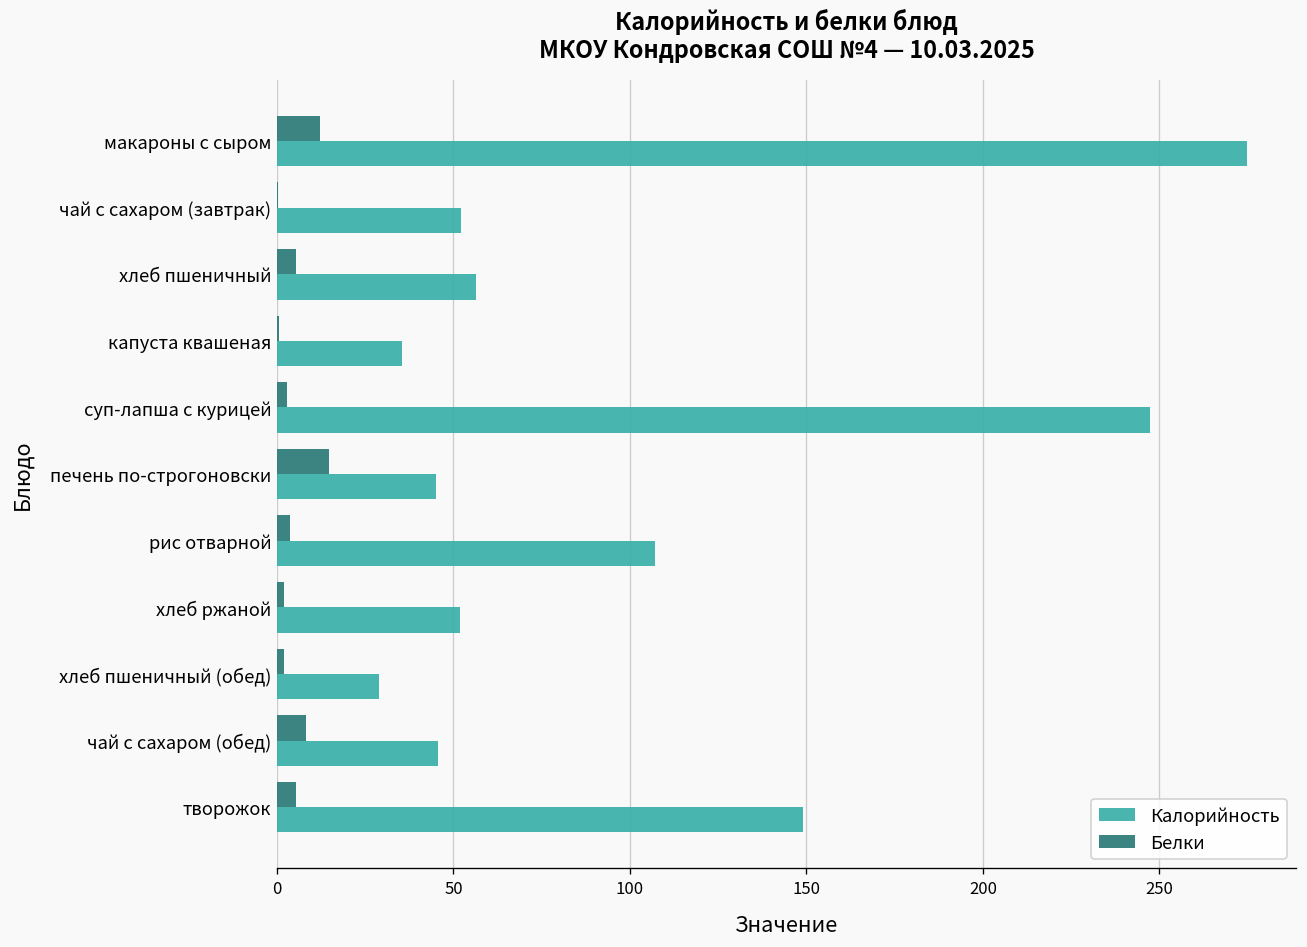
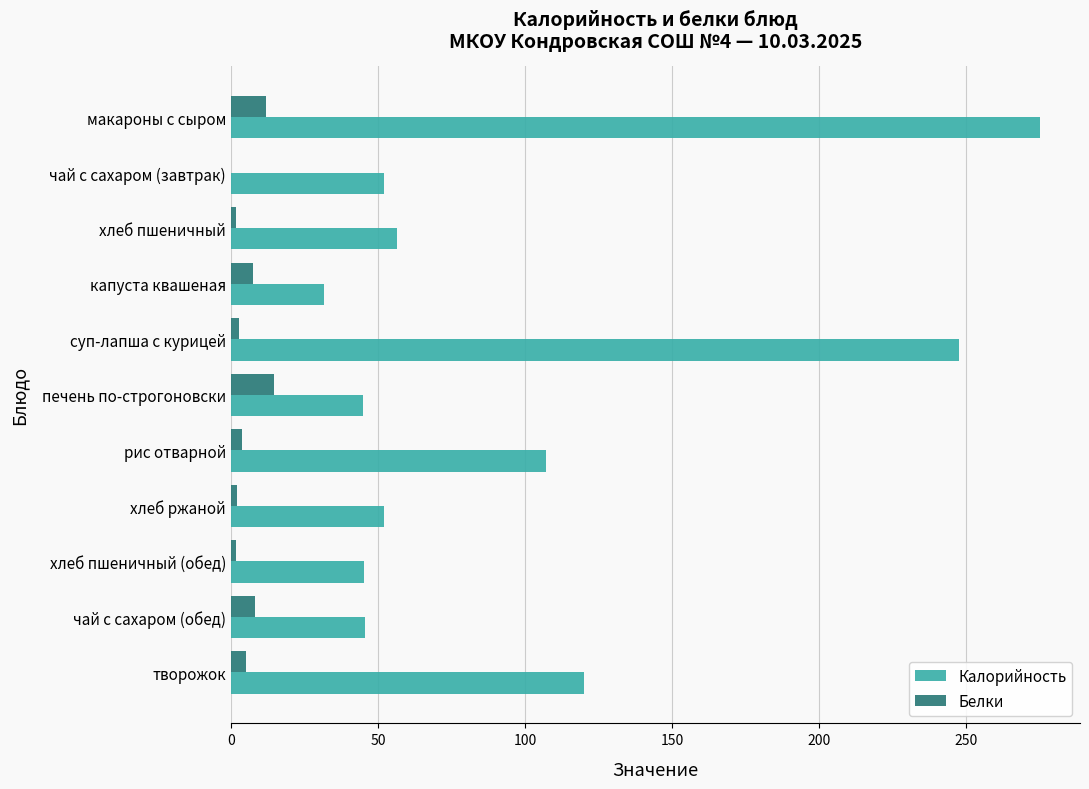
Белки, хлеб пшеничный: 5 -> 2
Белки, капуста квашеная: 0 -> 7
Калорийность, капуста квашеная: 35 -> 32
Калорийность, хлеб пшеничный (обед): 29 -> 45
Калорийность, творожок: 149 -> 120
